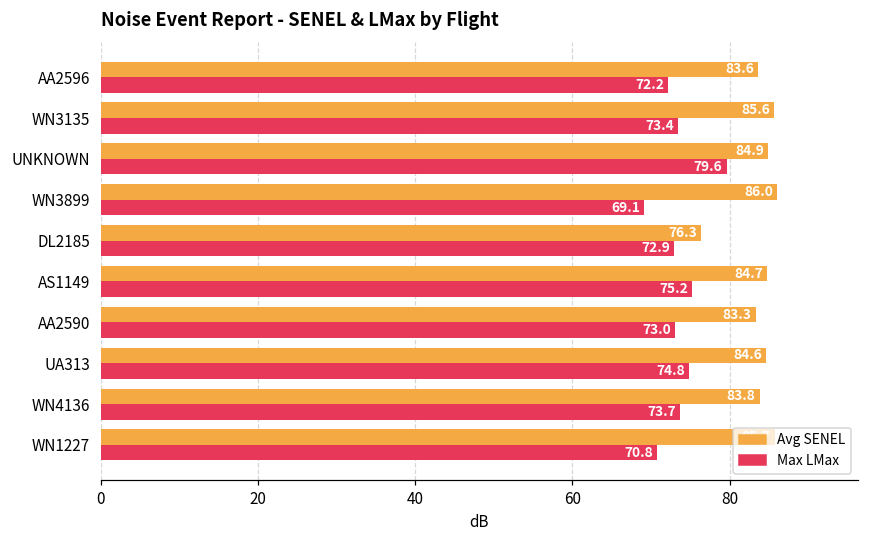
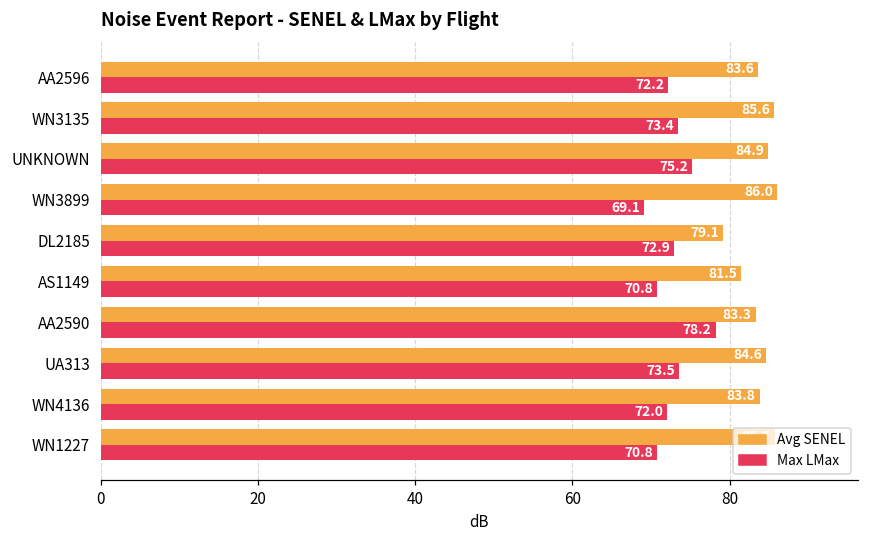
Max LMax, UNKNOWN: 79.6 -> 75.2
Avg SENEL, DL2185: 76.3 -> 79.1
Avg SENEL, AS1149: 84.7 -> 81.5
Max LMax, AS1149: 75.2 -> 70.8
Max LMax, AA2590: 73.0 -> 78.2
Max LMax, UA313: 74.8 -> 73.5
Max LMax, WN4136: 73.7 -> 72.0
